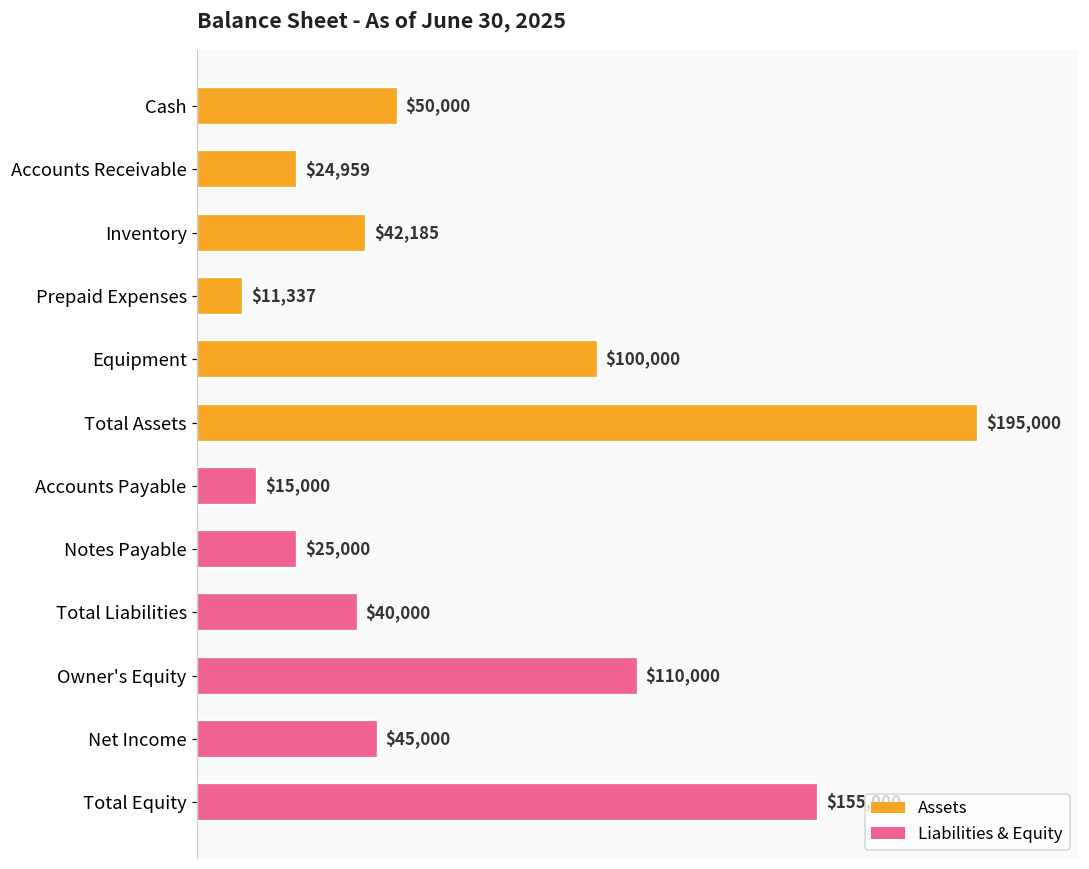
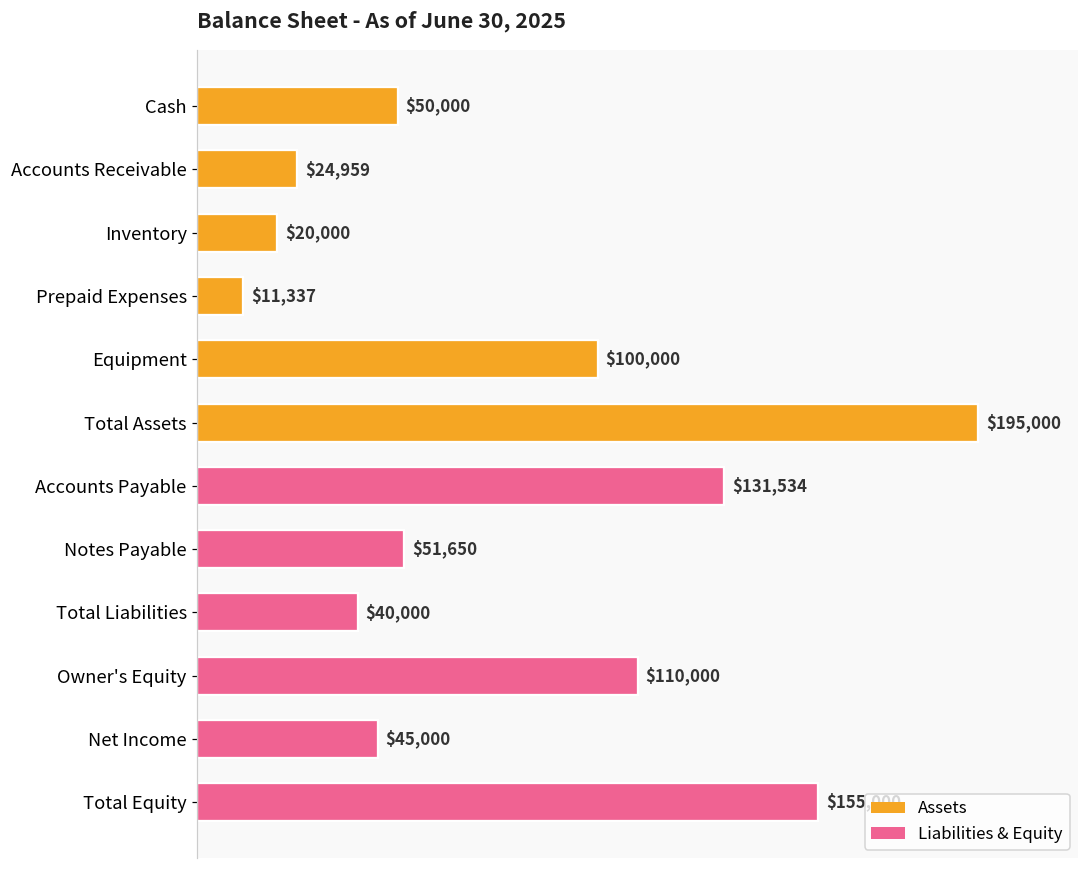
Inventory: $42,185 -> $20,000
Accounts Payable: $15,000 -> $131,534
Notes Payable: $25,000 -> $51,650
